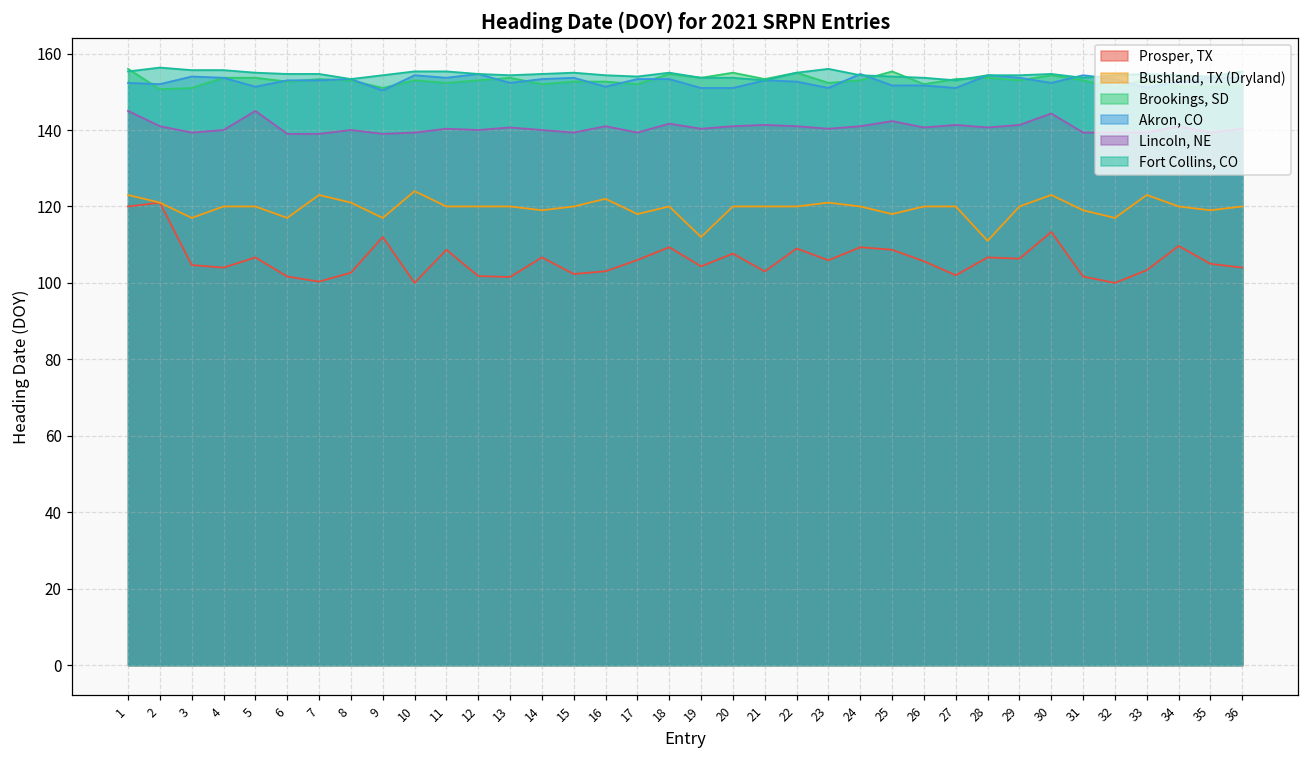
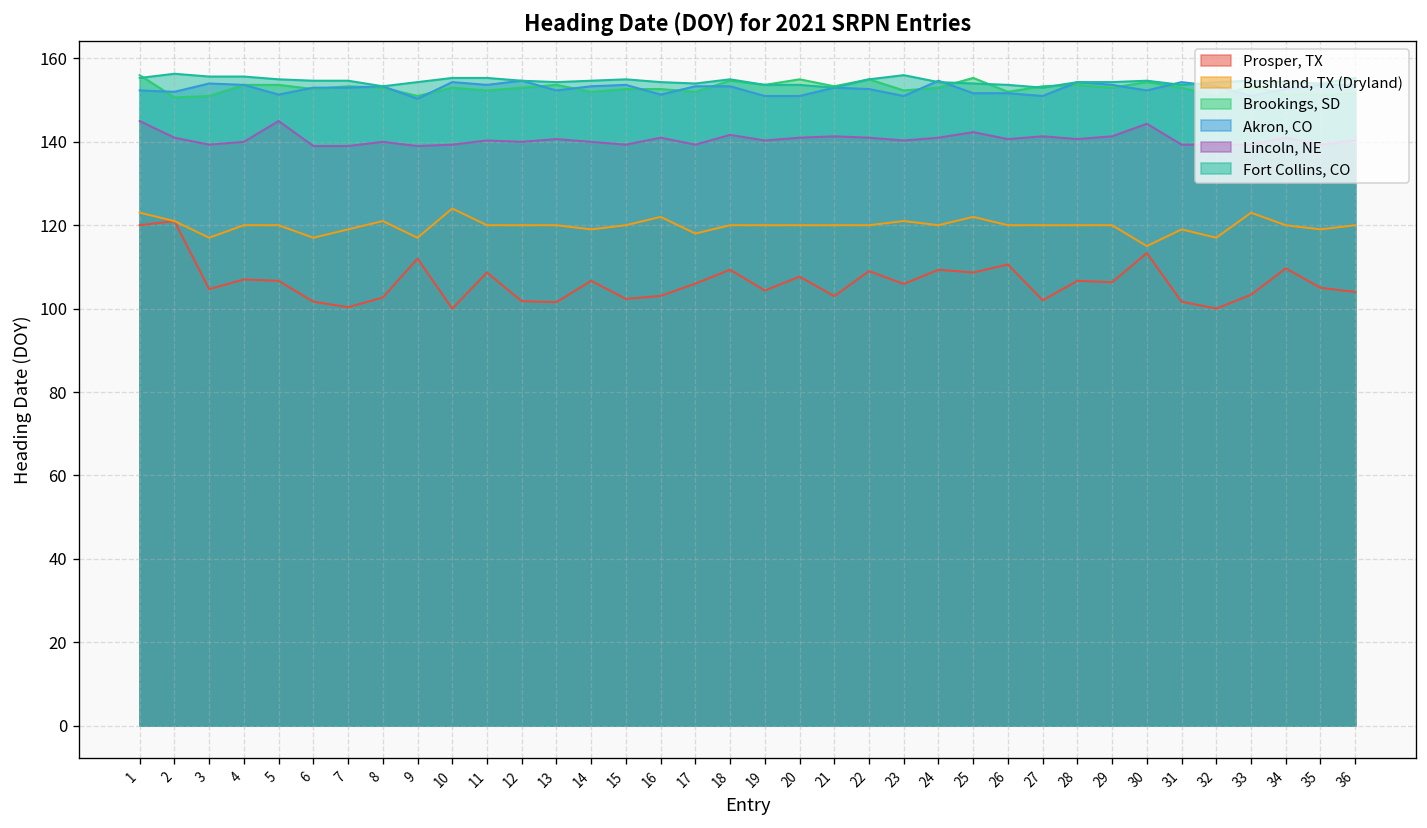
Prosper, TX, 4: 104 -> 107
Bushland, TX (Dryland), 7: 123 -> 119
Bushland, TX (Dryland), 19: 112 -> 120
Bushland, TX (Dryland), 25: 118 -> 122
Prosper, TX, 26: 106 -> 111
Bushland, TX (Dryland), 28: 111 -> 120
Bushland, TX (Dryland), 30: 123 -> 115
